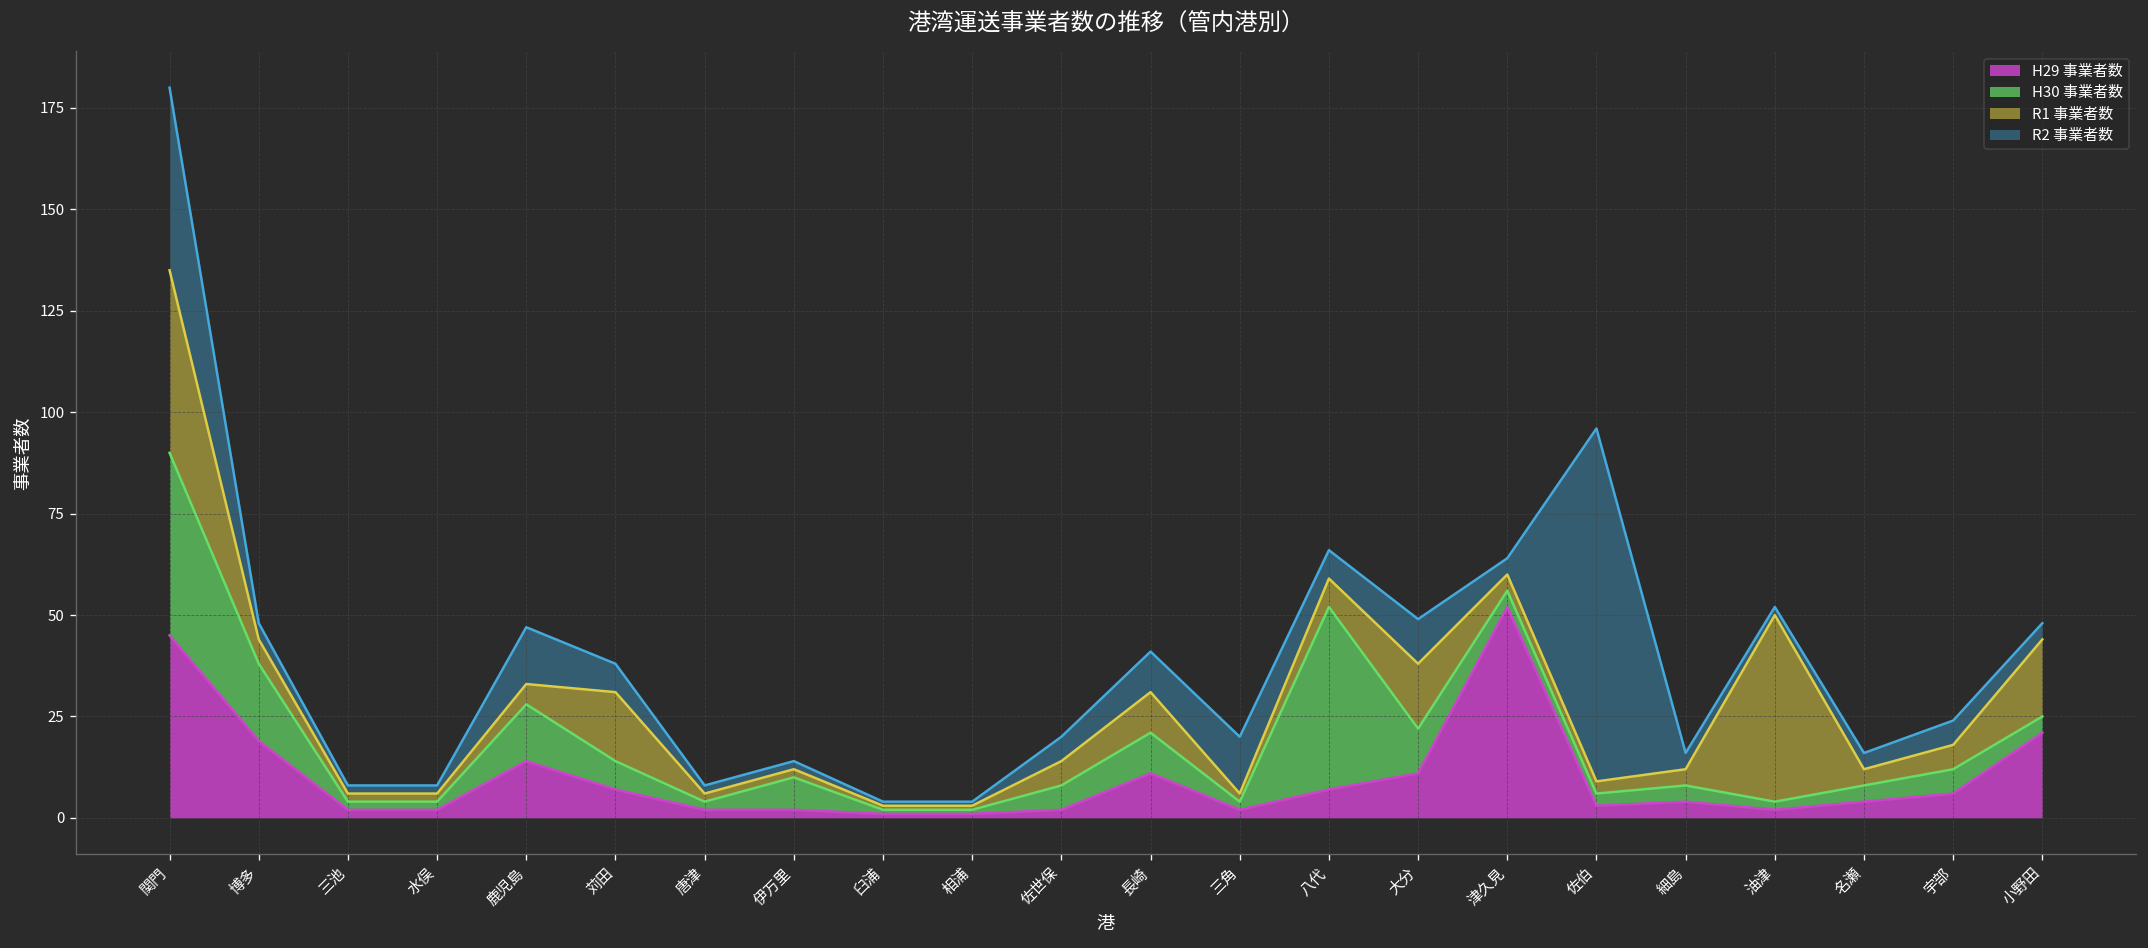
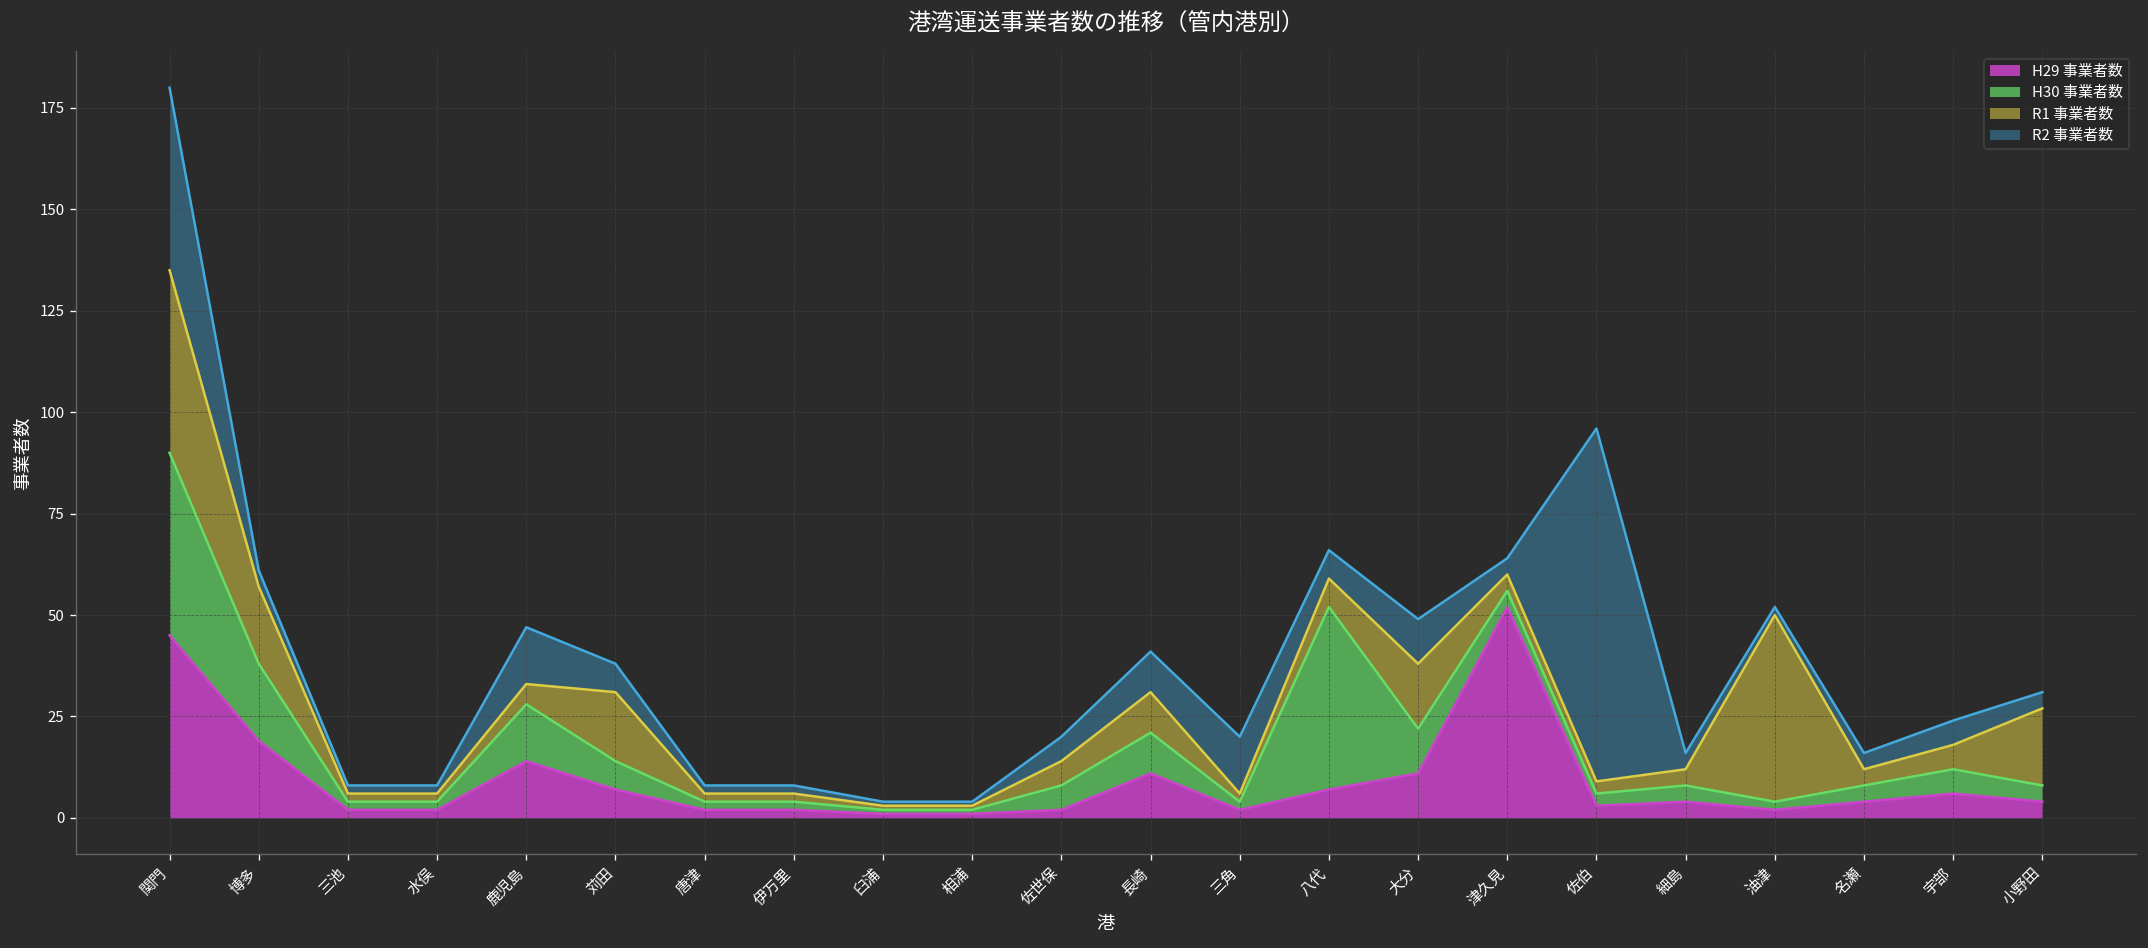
R1 事業者数, 博多: 6 -> 19
H30 事業者数, 伊万里: 8 -> 2
H29 事業者数, 小野田: 21 -> 4
